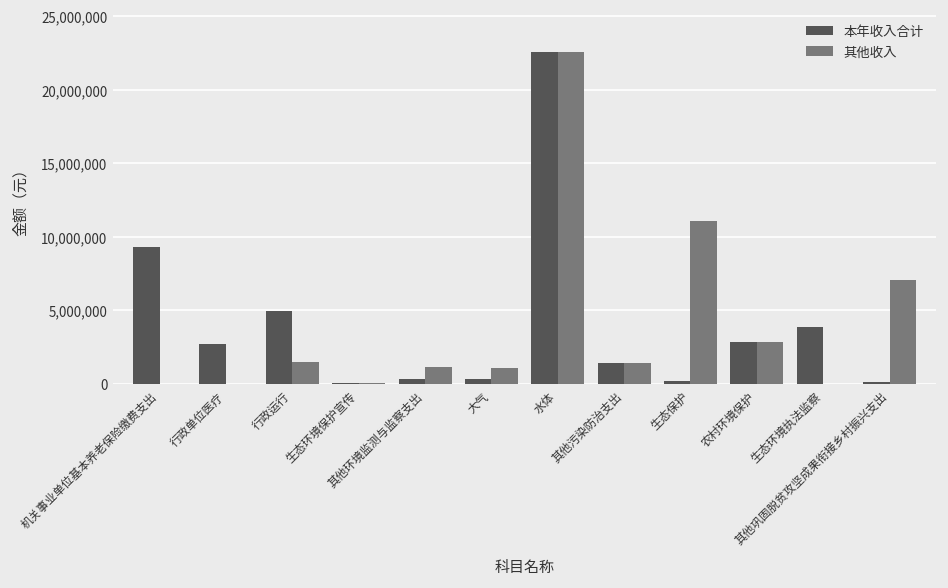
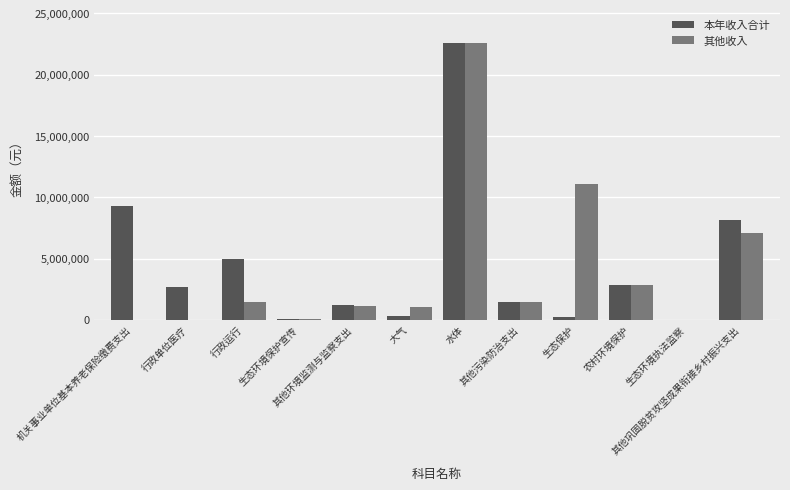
本年收入合计, 其他环境监测与监察支出: 300,000 -> 1,200,000
本年收入合计, 生态环境执法监察: 3,900,000 -> 0
本年收入合计, 其他巩固脱贫攻坚成果衔接乡村振兴支出: 200,000 -> 8,100,000
